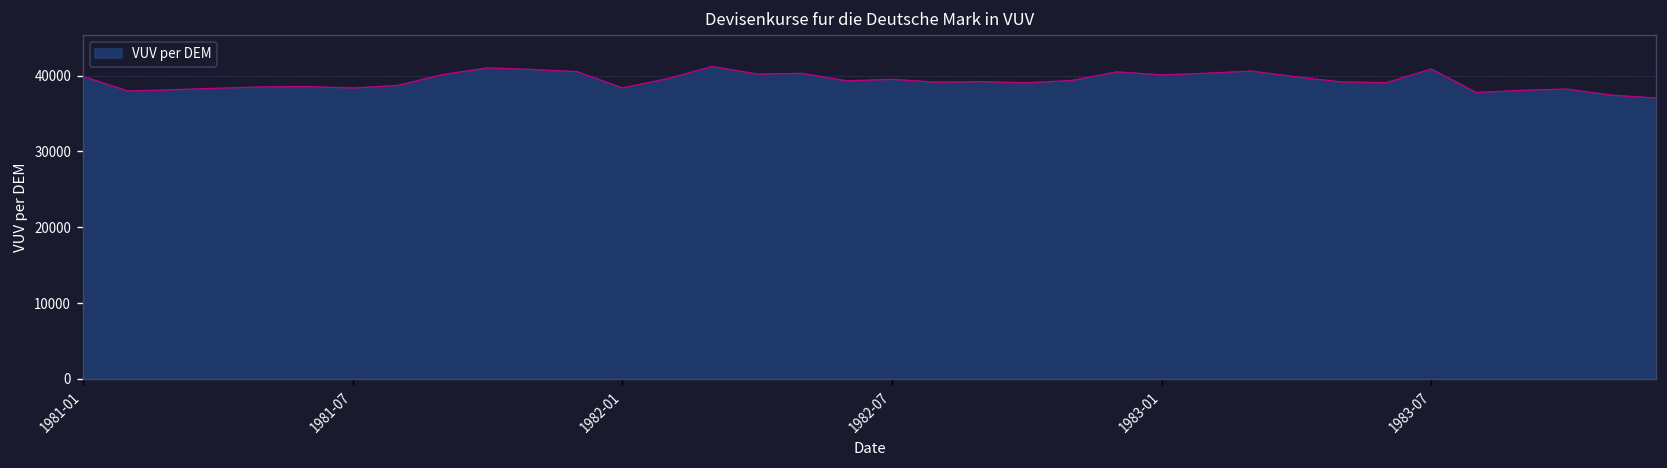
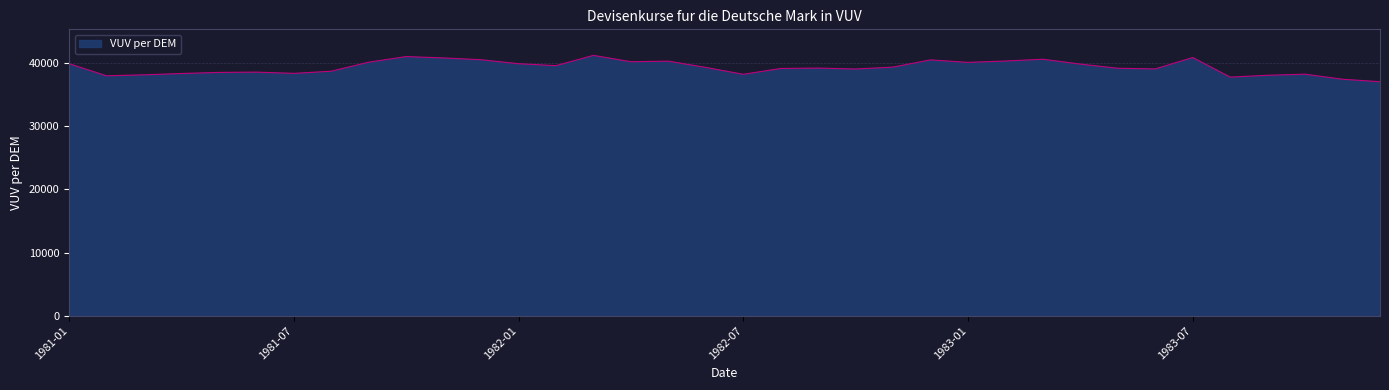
1982-01: 38000 -> 40000
1982-07: 40000 -> 38000
